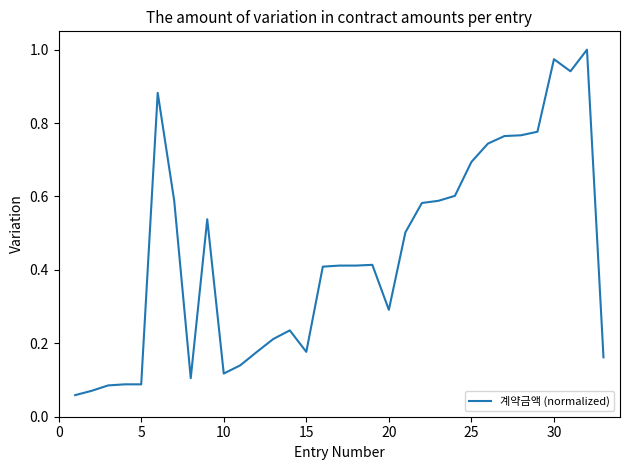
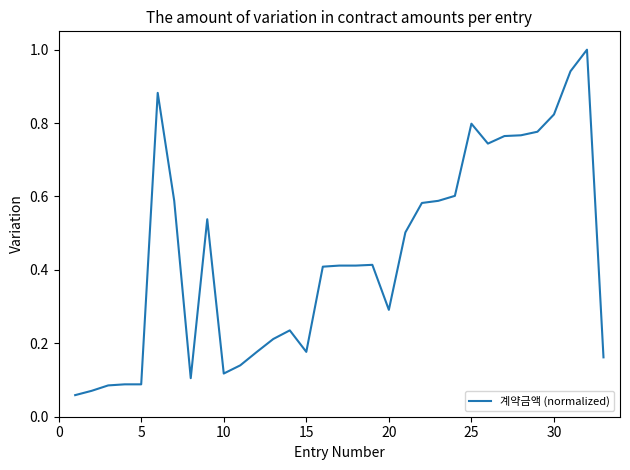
25: 0.69 -> 0.80
30: 0.97 -> 0.82
